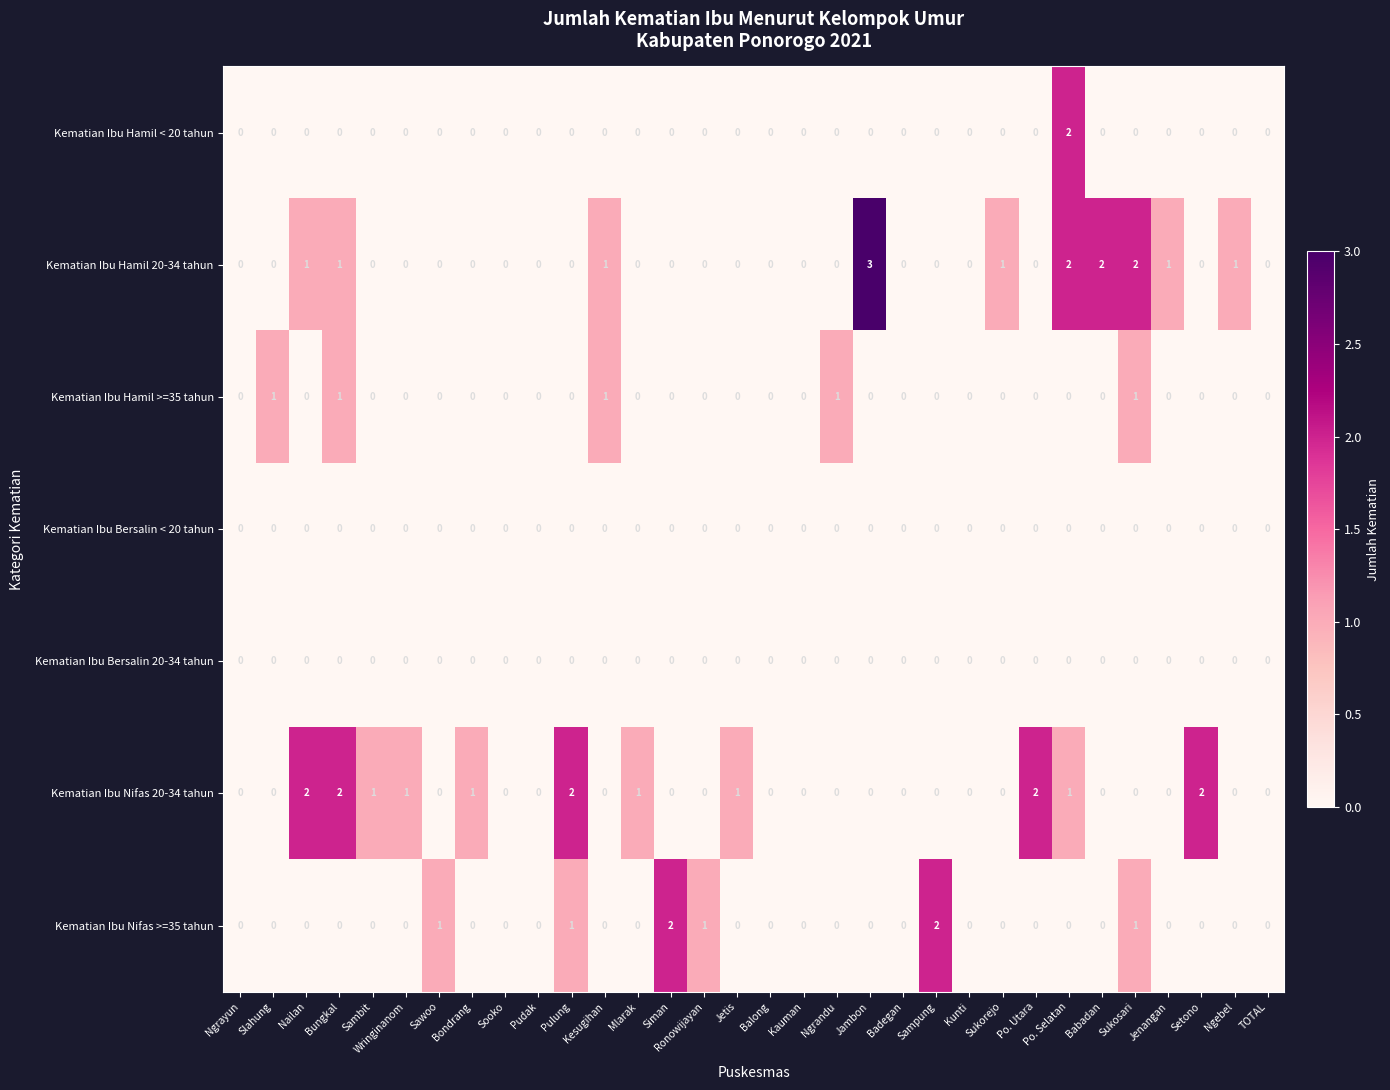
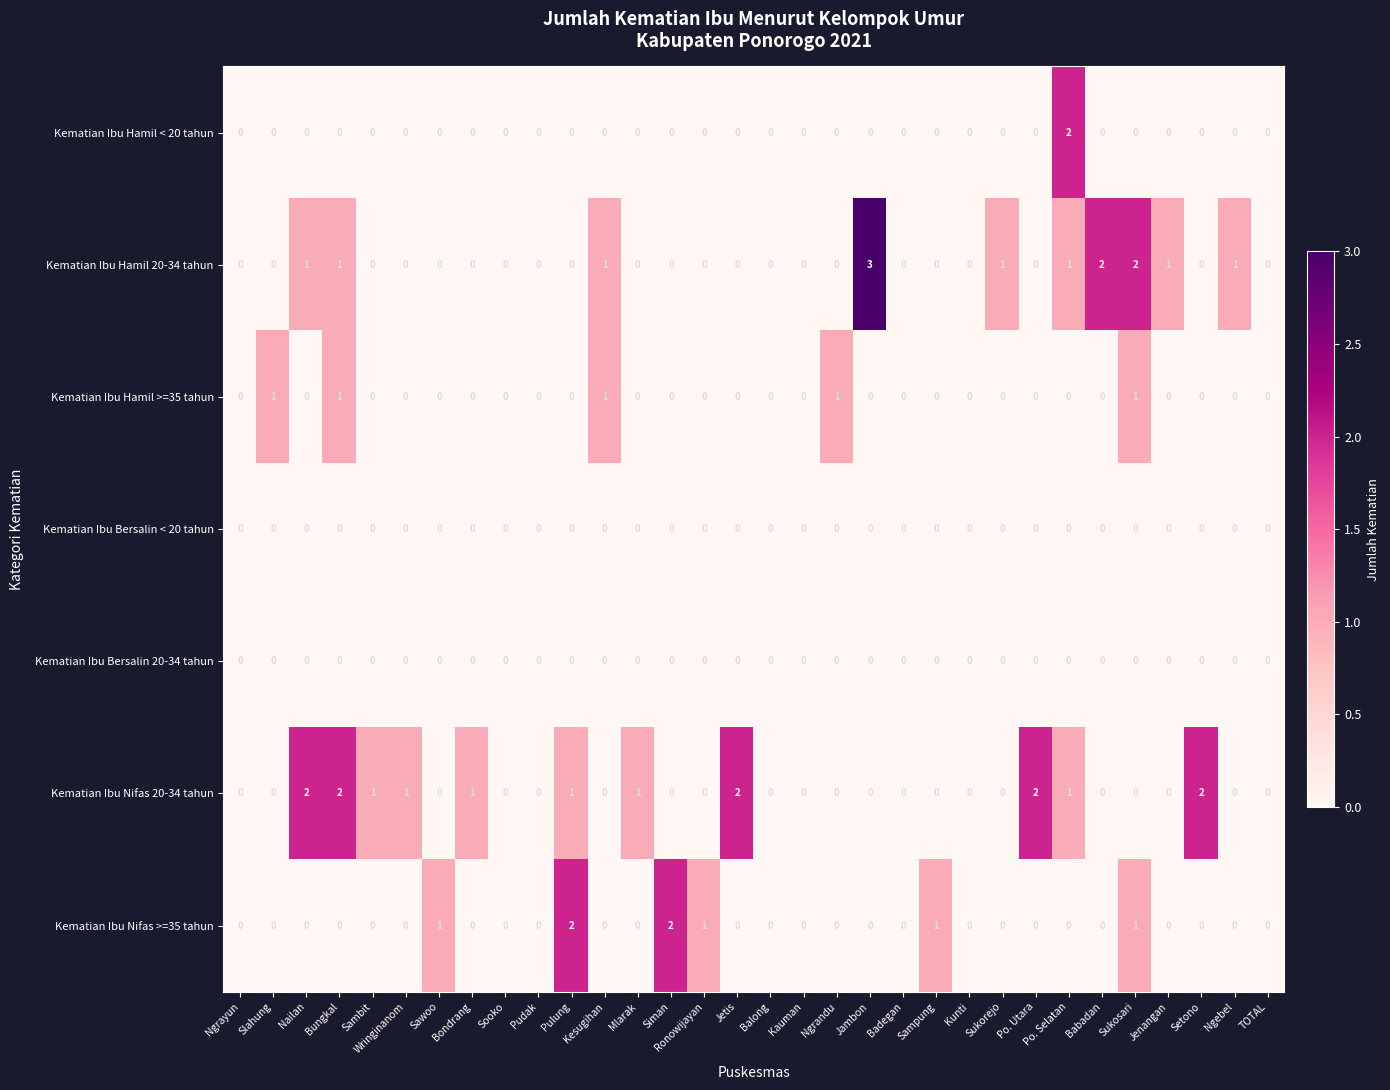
Kematian Ibu Hamil 20-34 tahun, Po. Selatan: 2 -> 1
Kematian Ibu Nifas 20-34 tahun, Pulung: 2 -> 1
Kematian Ibu Nifas 20-34 tahun, Jetis: 1 -> 2
Kematian Ibu Nifas >=35 tahun, Pulung: 1 -> 2
Kematian Ibu Nifas >=35 tahun, Sampung: 2 -> 1
